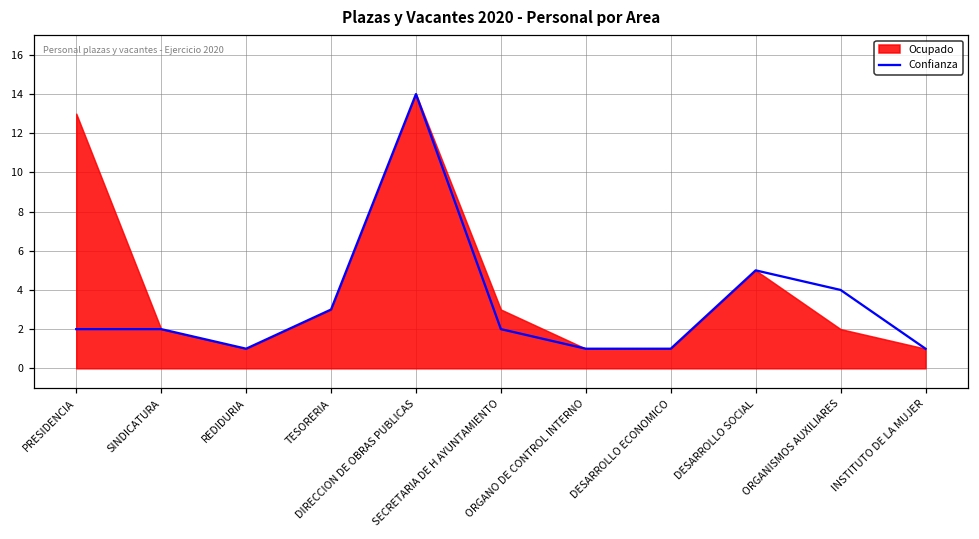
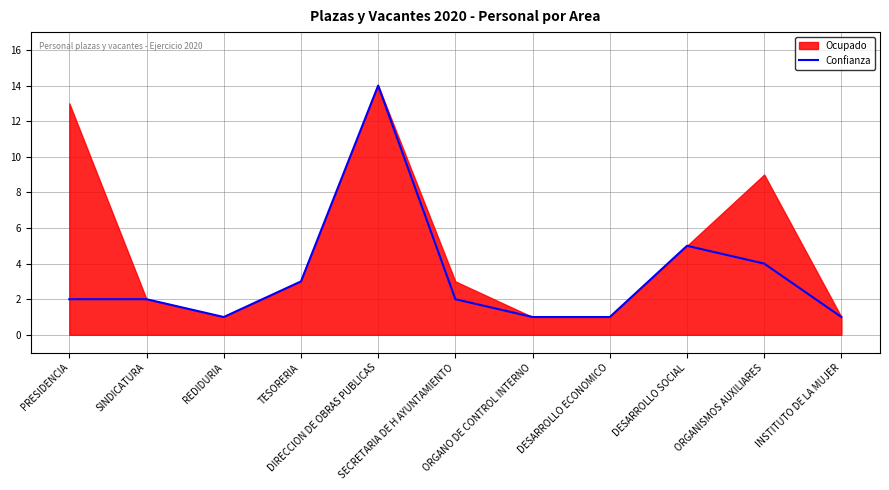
Ocupado, ORGANISMOS AUXILIARES: 2 -> 9
